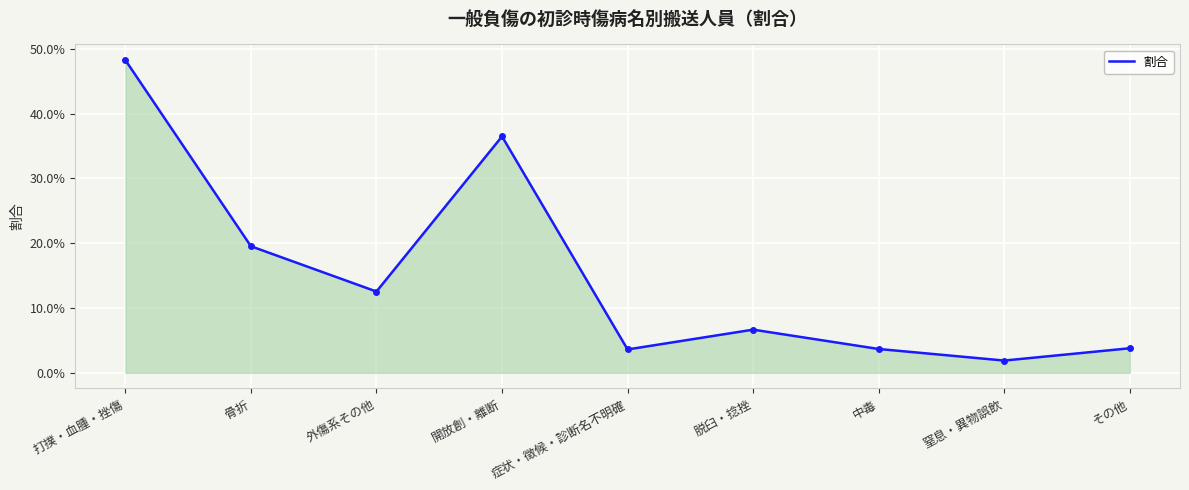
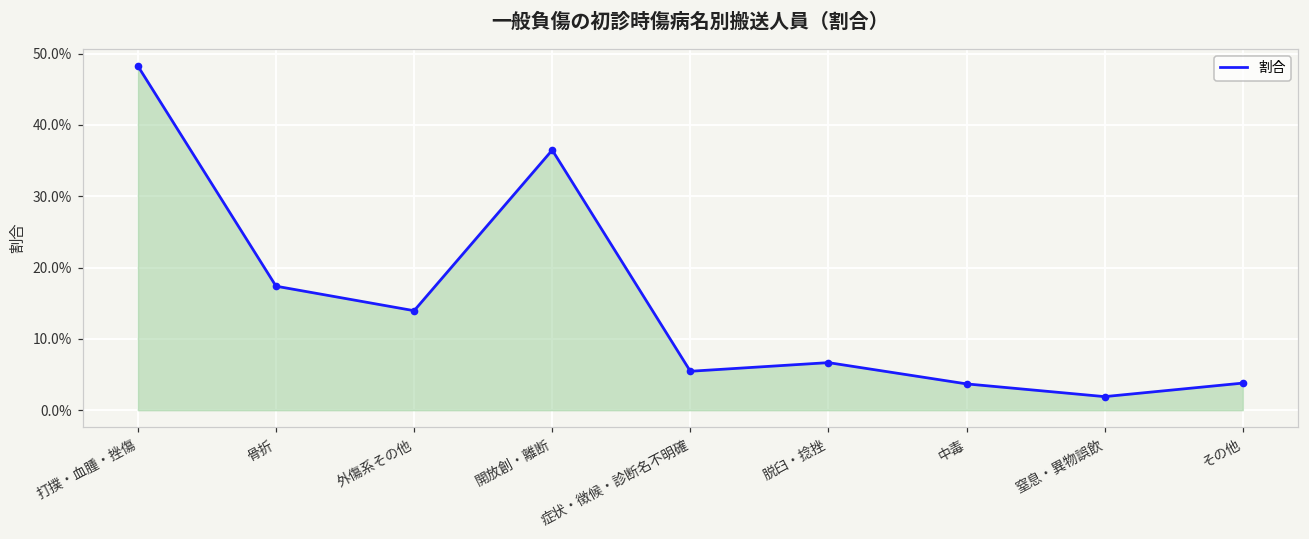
骨折: 20% -> 17%
外傷系その他: 13% -> 14%
症状・徴候・診断名不明確: 4% -> 5%
